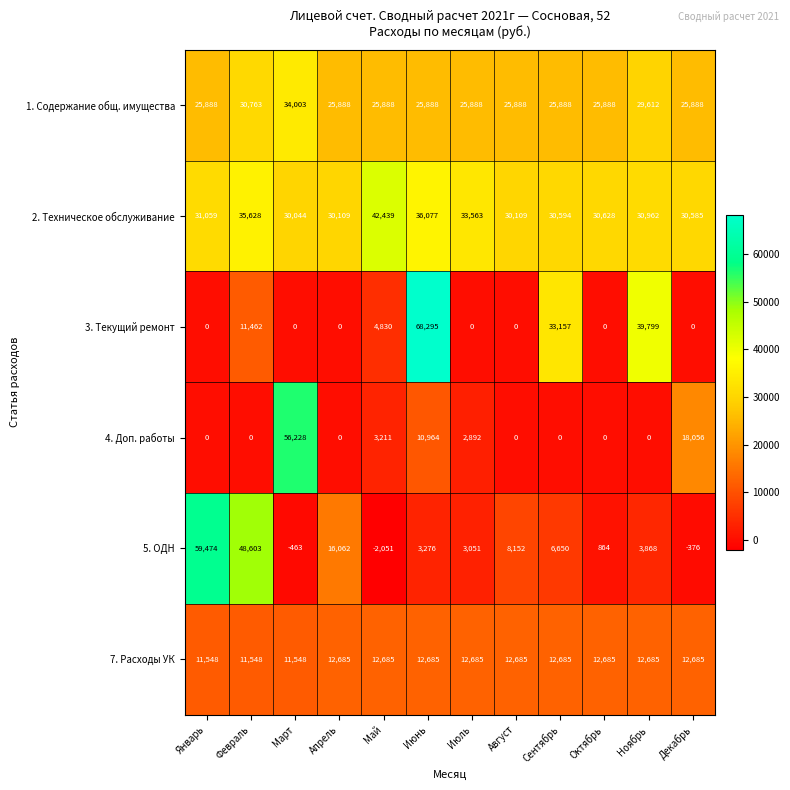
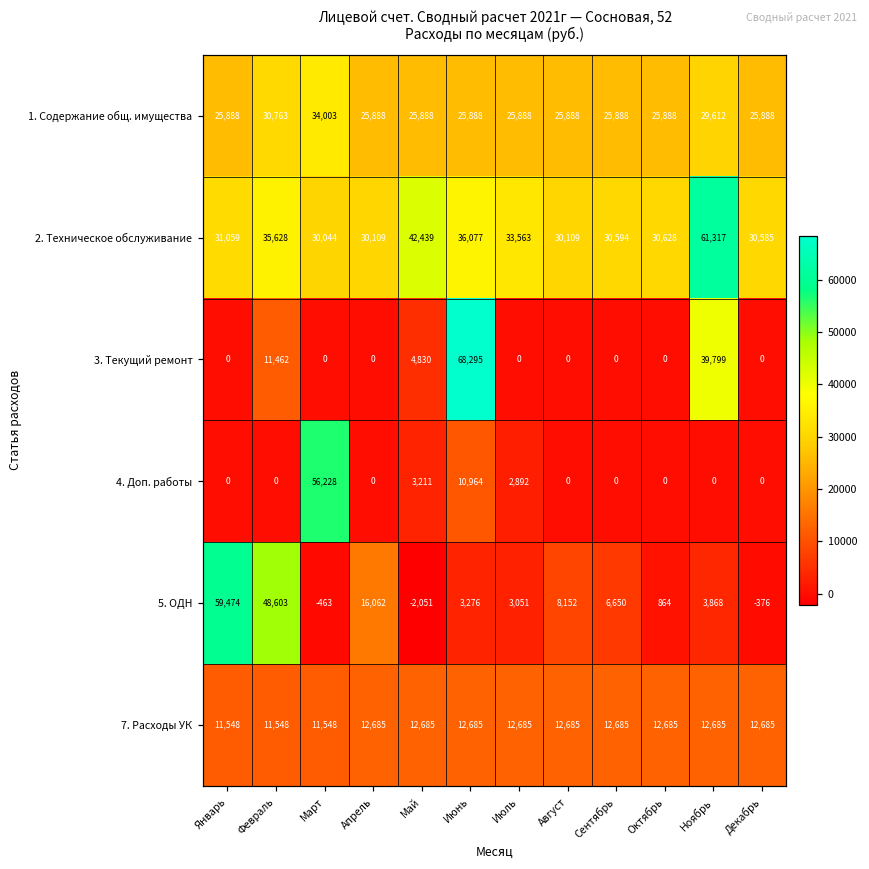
2. Техническое обслуживание, Ноябрь: 30,962 -> 61,317
3. Текущий ремонт, Сентябрь: 33,157 -> 0
4. Доп. работы, Декабрь: 18,056 -> 0
